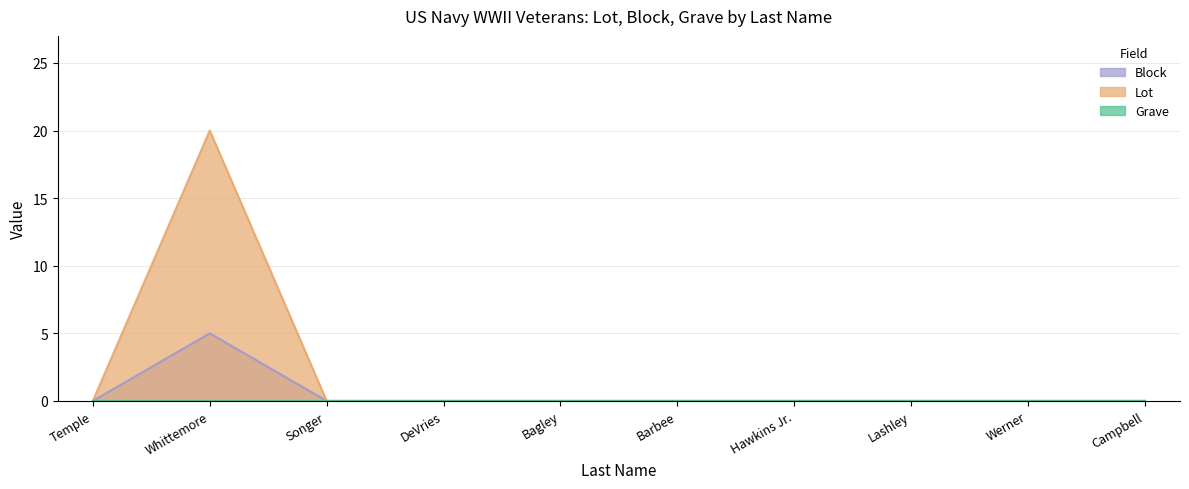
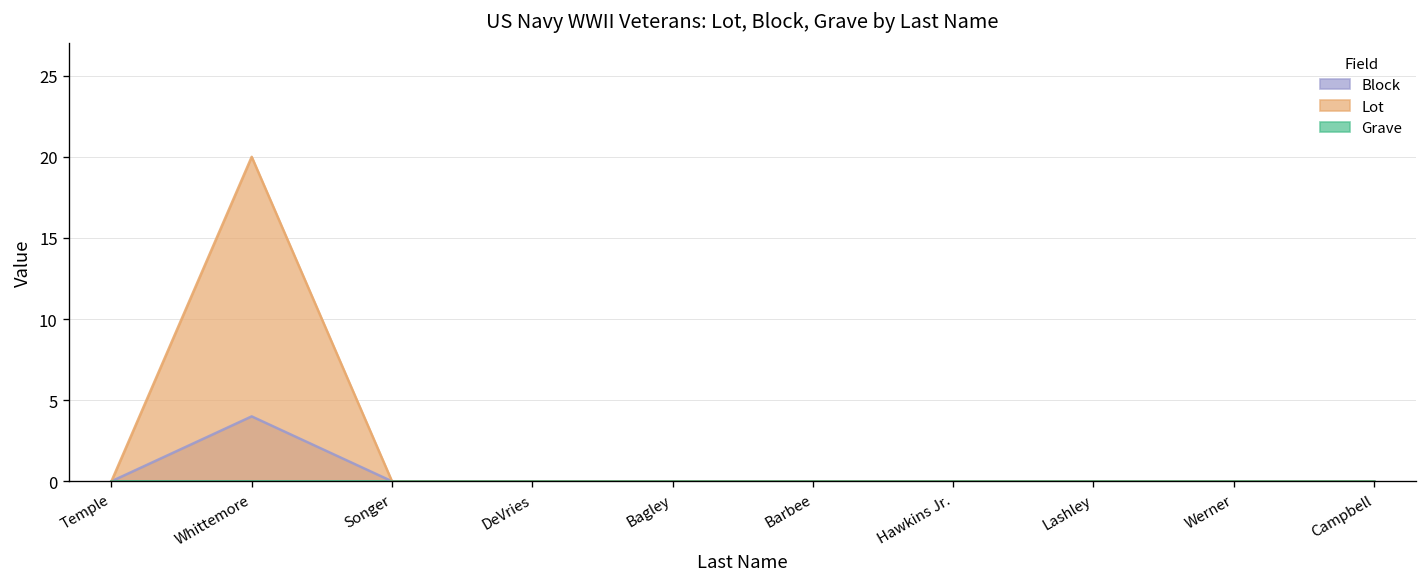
Block, Whittemore: 5 -> 4
